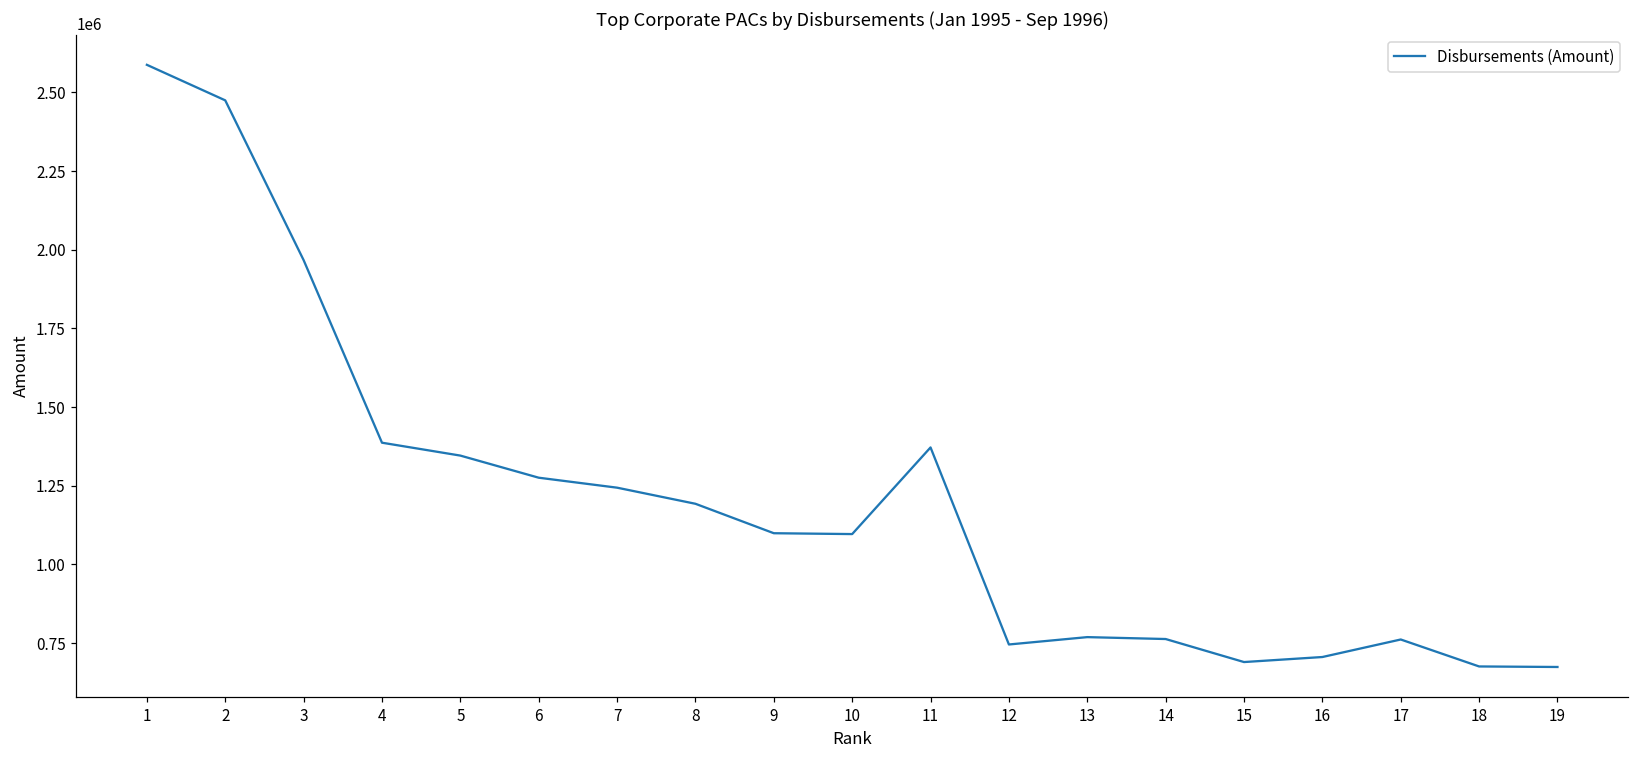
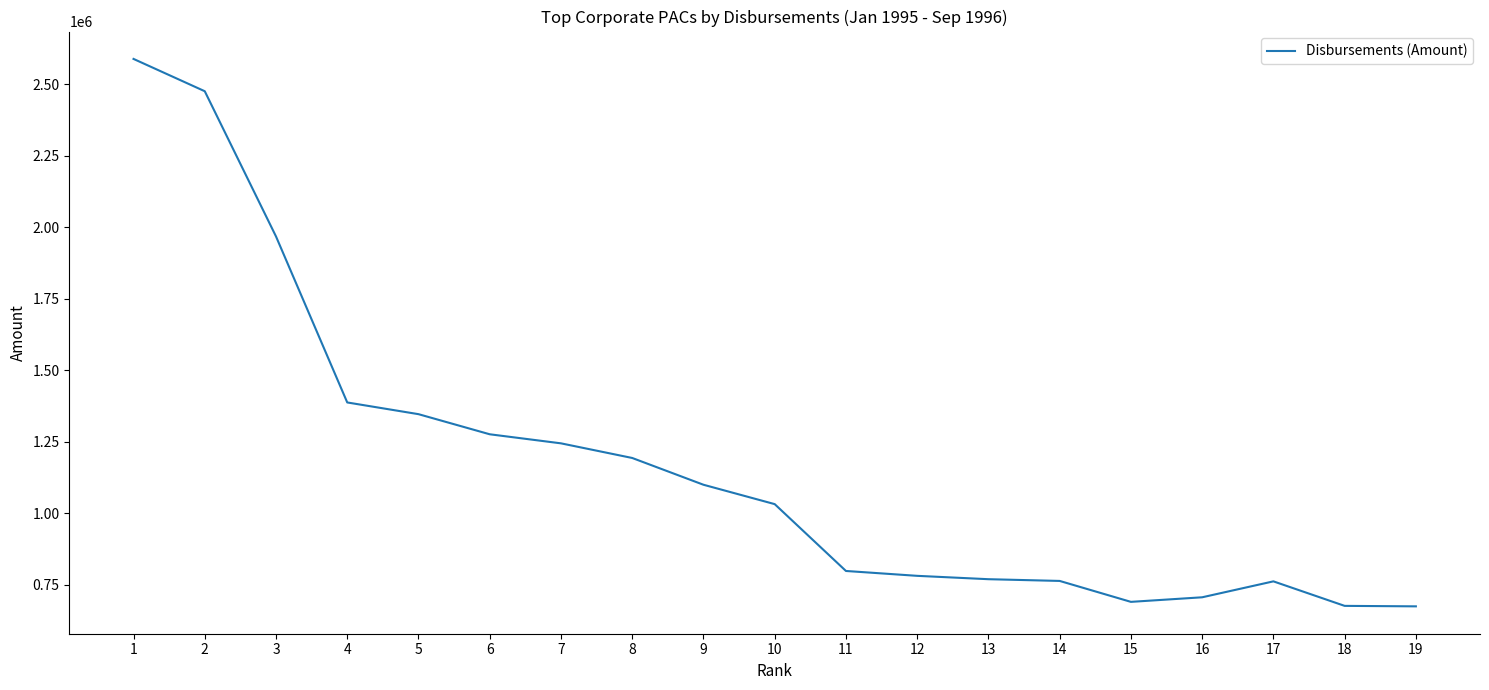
10: 1100000 -> 1030000
11: 1370000 -> 800000
12: 750000 -> 780000
